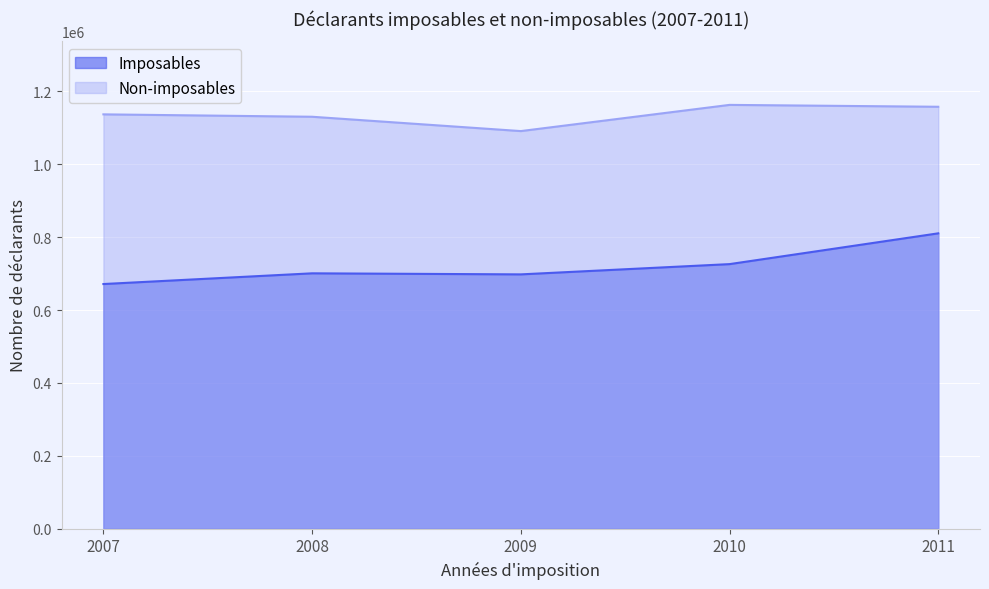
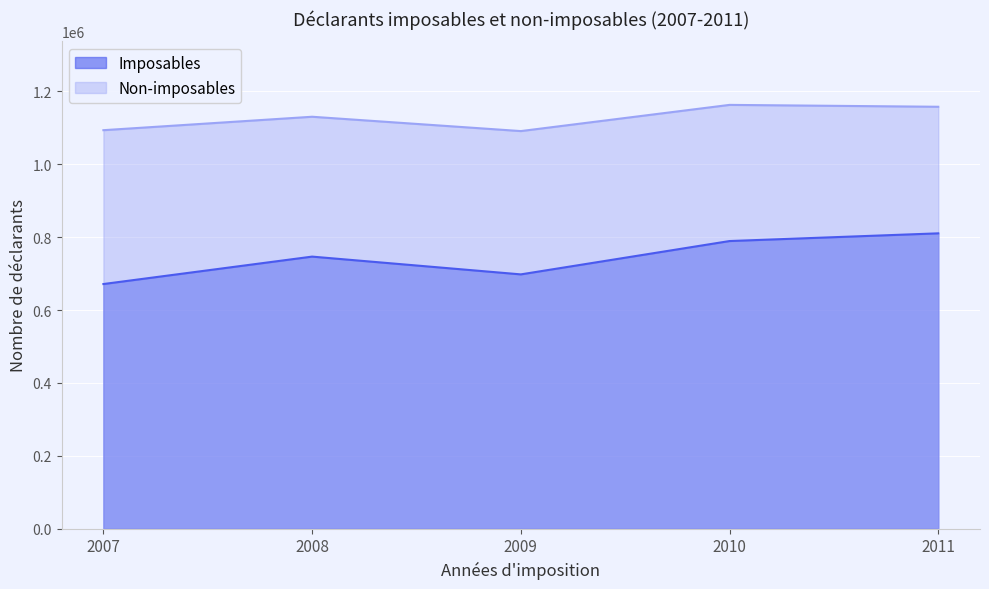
Non-imposables, 2007: 1140000 -> 1090000
Imposables, 2008: 700000 -> 750000
Imposables, 2010: 730000 -> 790000
